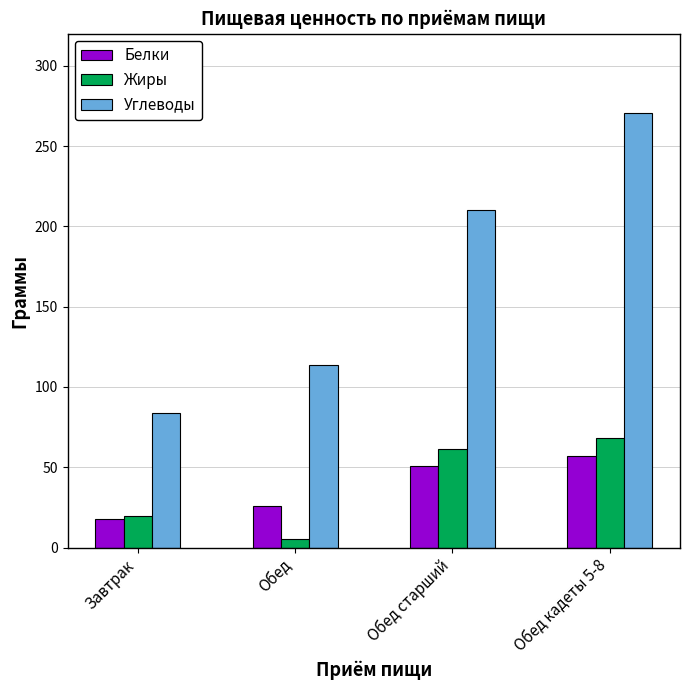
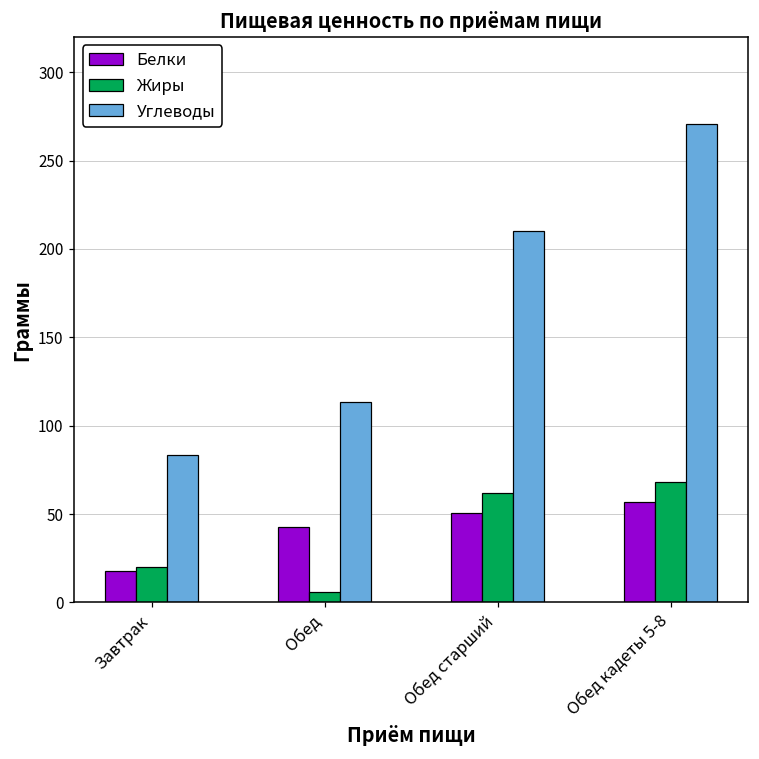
Белки, Обед: 26 -> 42
